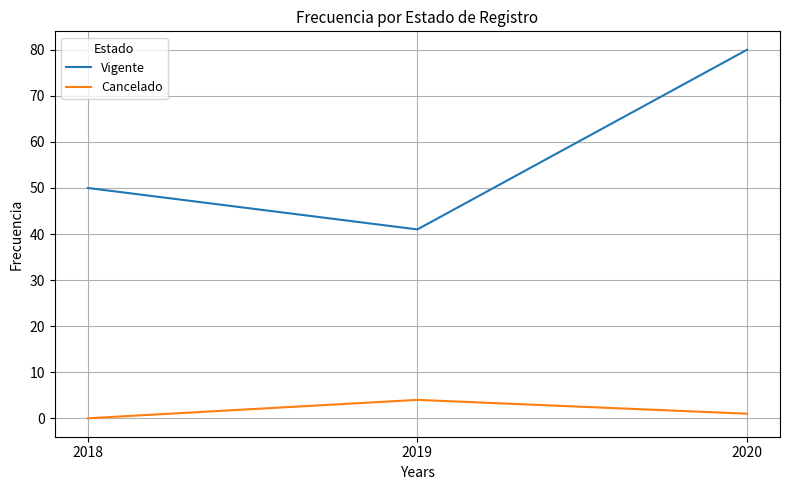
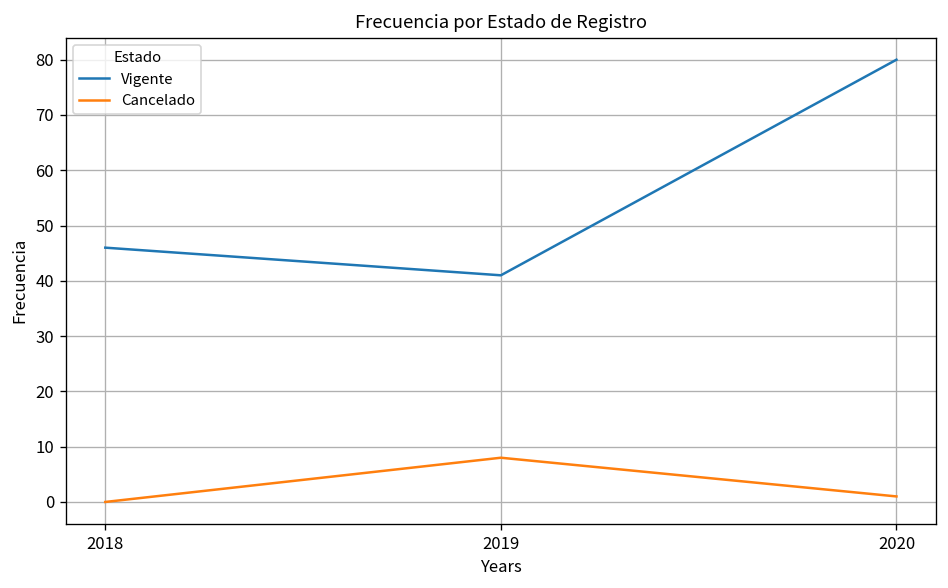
Vigente, 2018: 50 -> 46
Cancelado, 2019: 4 -> 8
